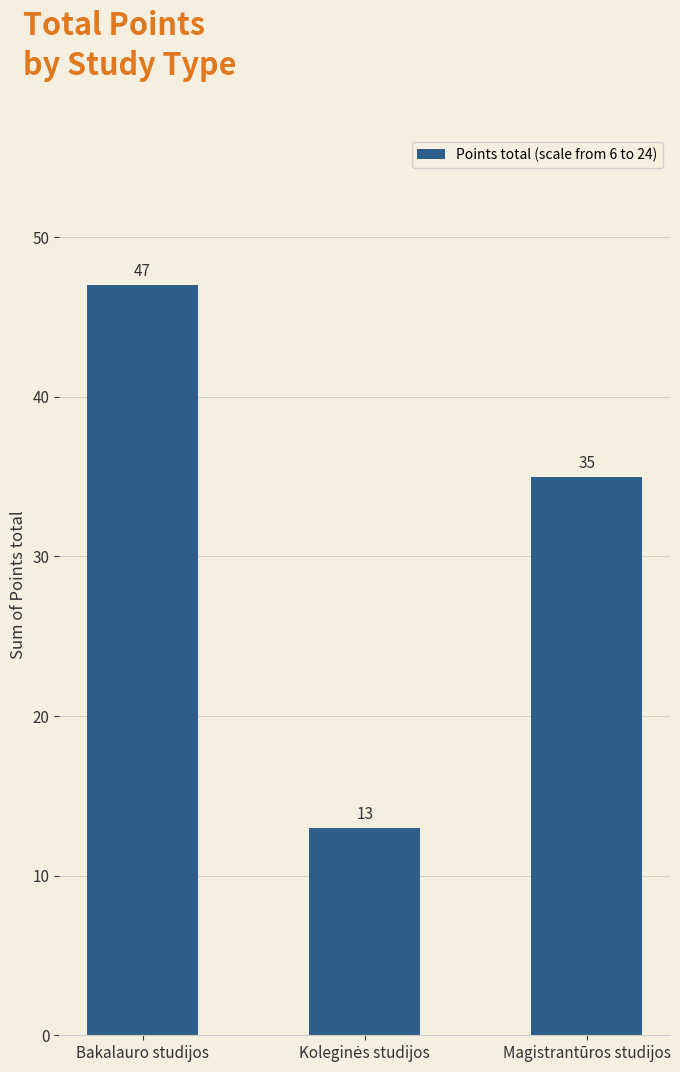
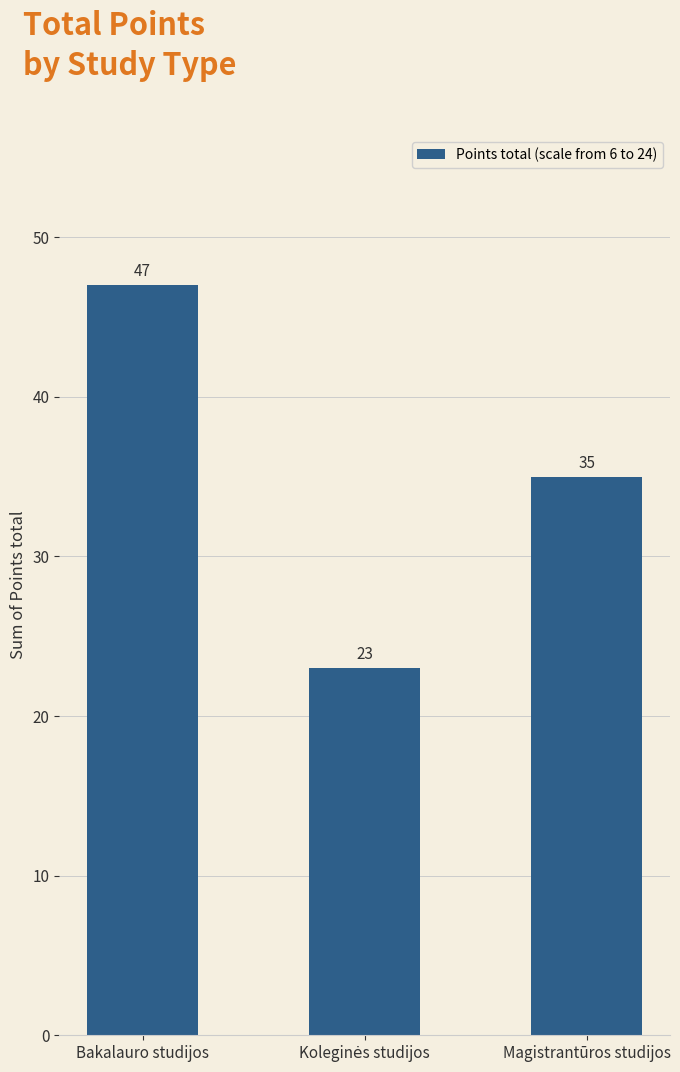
Koleginės studijos: 13 -> 23
